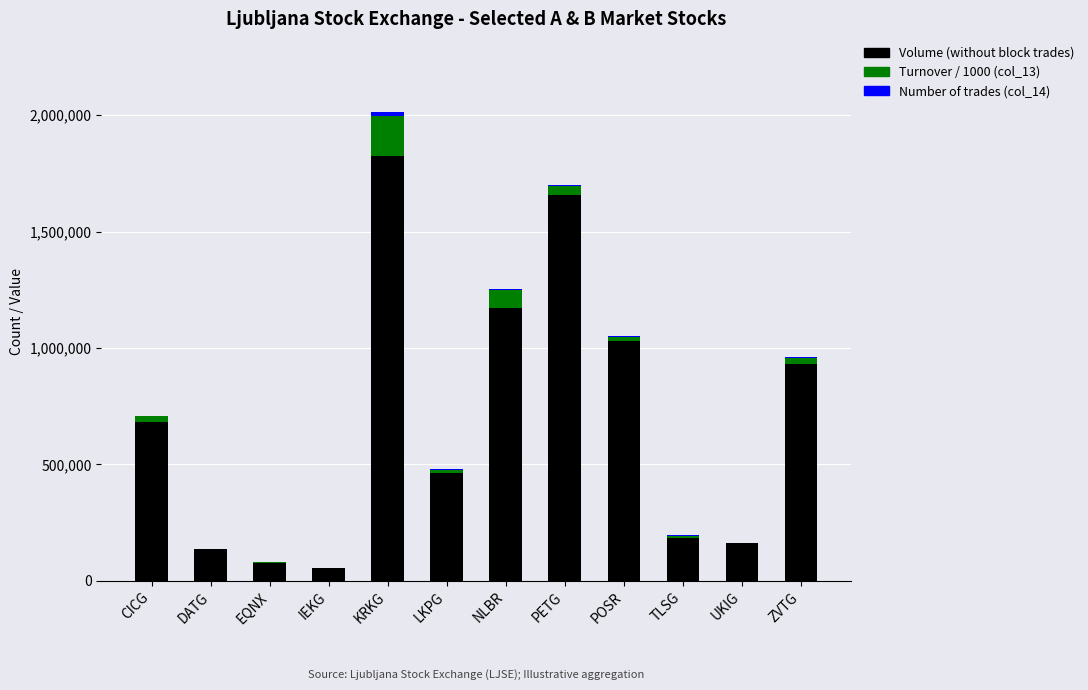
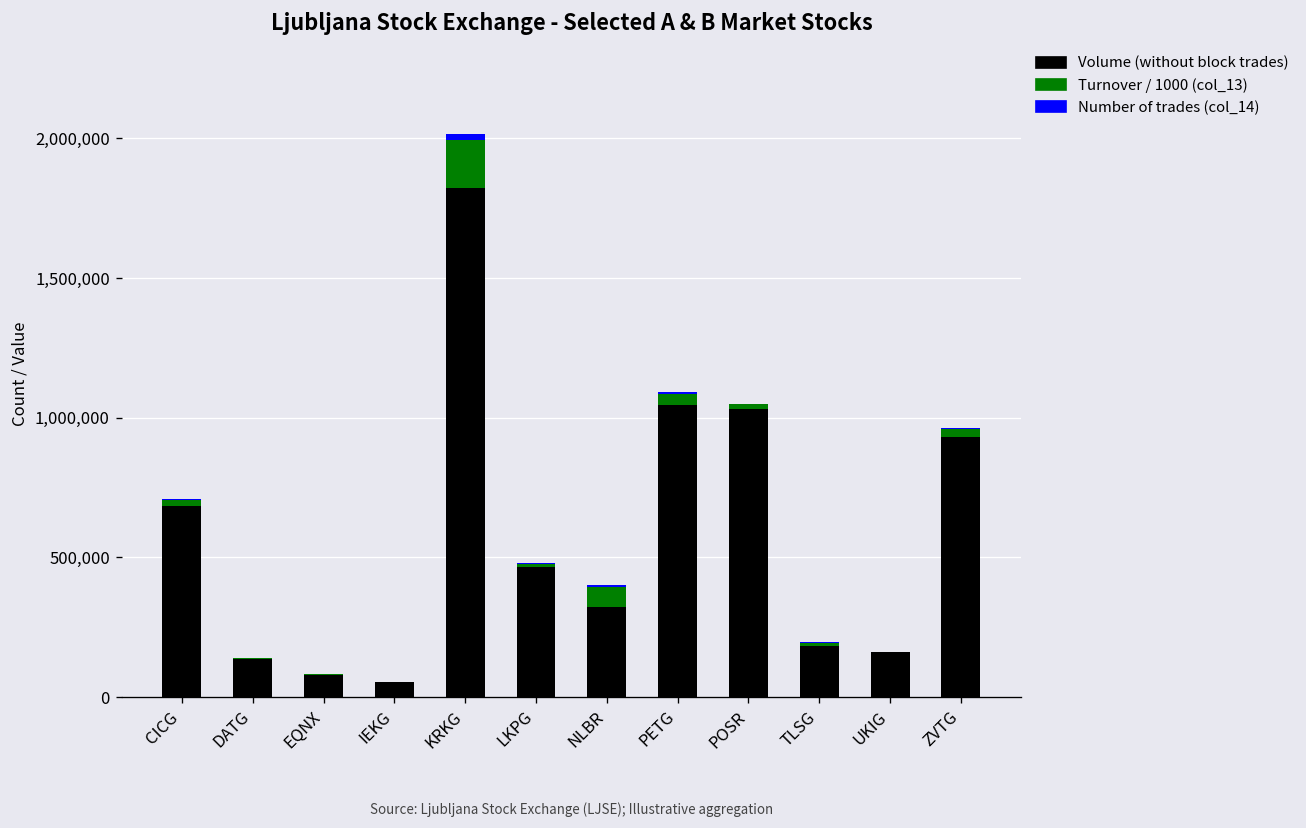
Volume (without block trades), NLBR: 1,170,000 -> 320,000
Volume (without block trades), PETG: 1,660,000 -> 1,050,000
